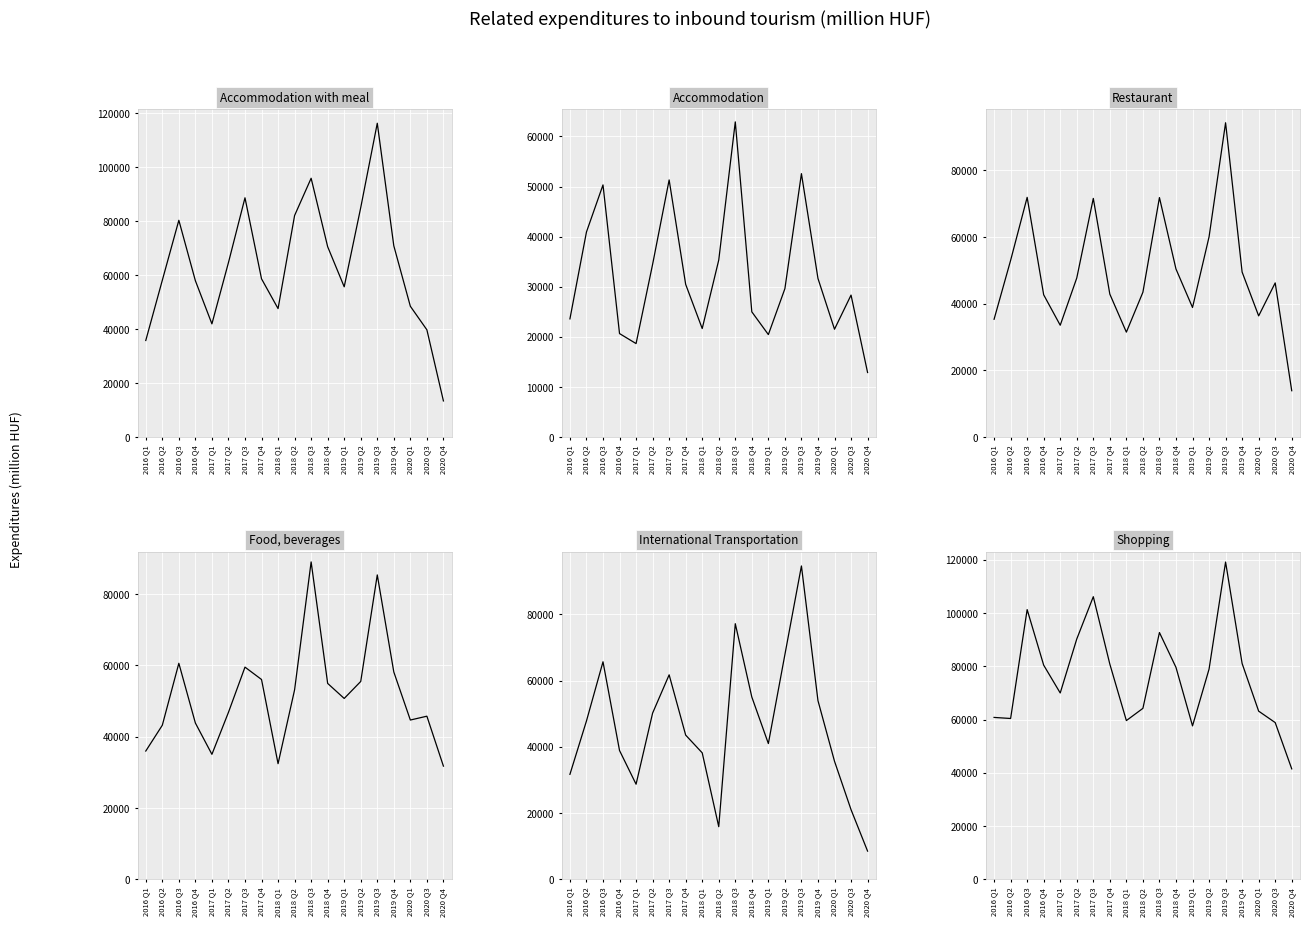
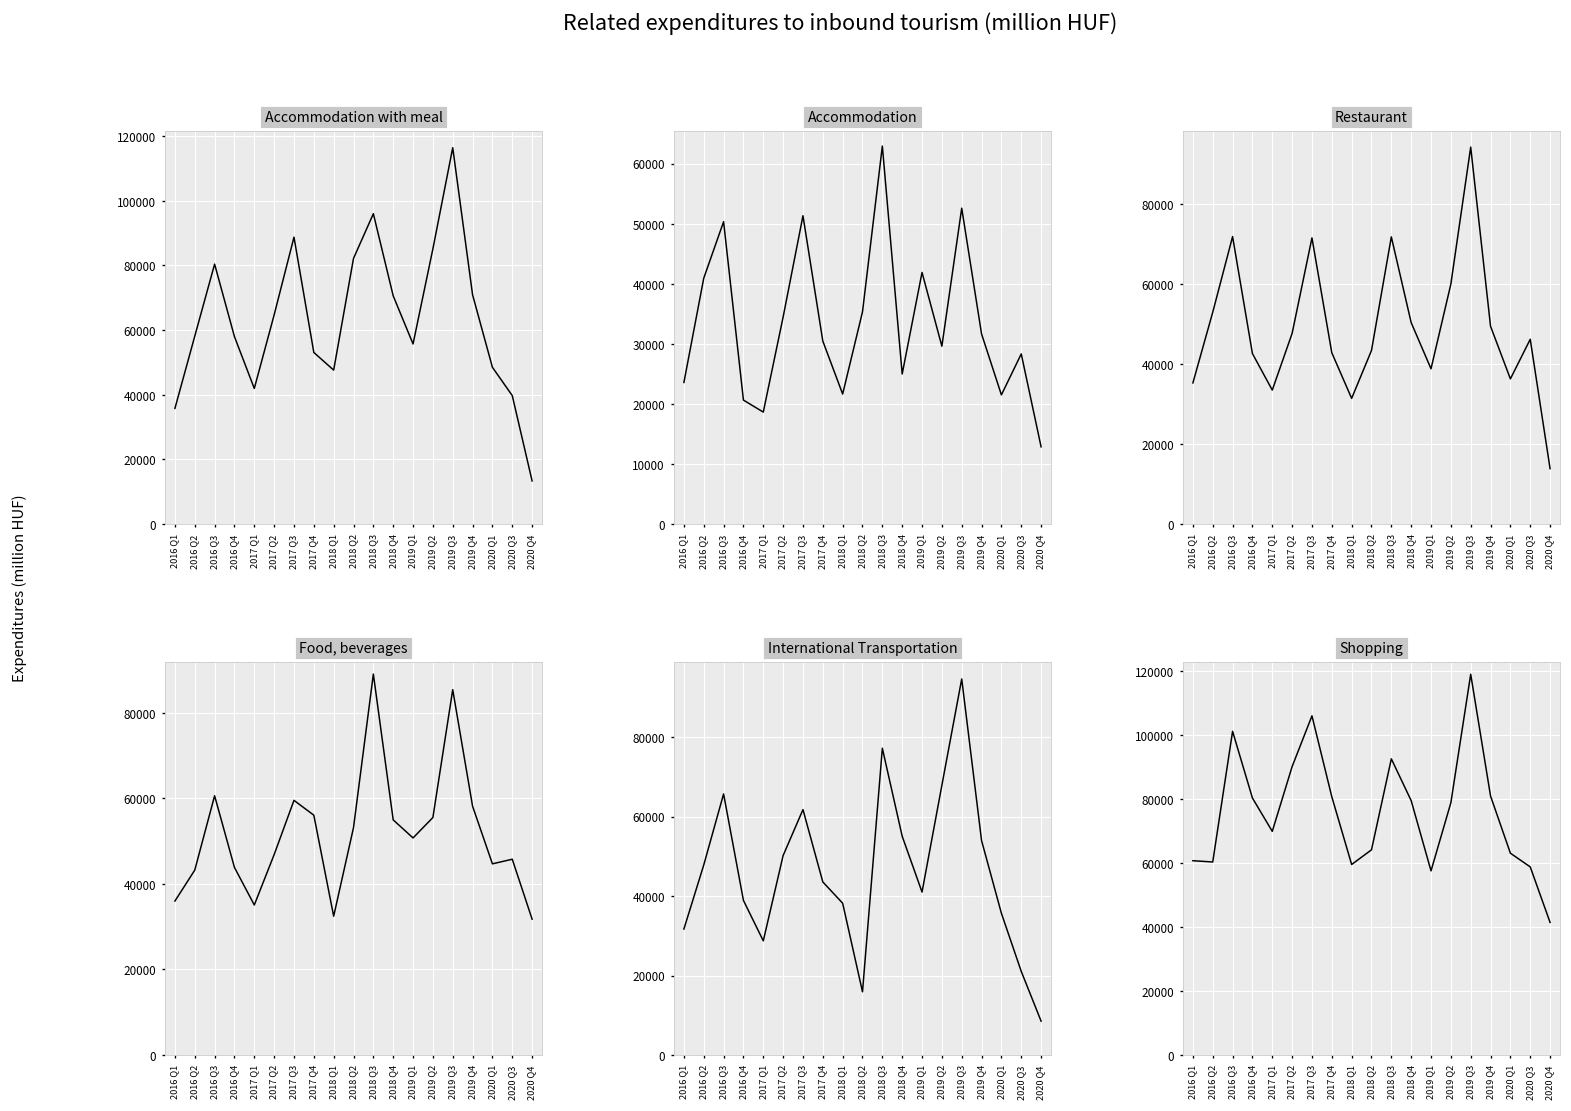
Accommodation with meal, 2017 Q4: 59000 -> 53000
Accommodation, 2019 Q1: 20000 -> 42000
